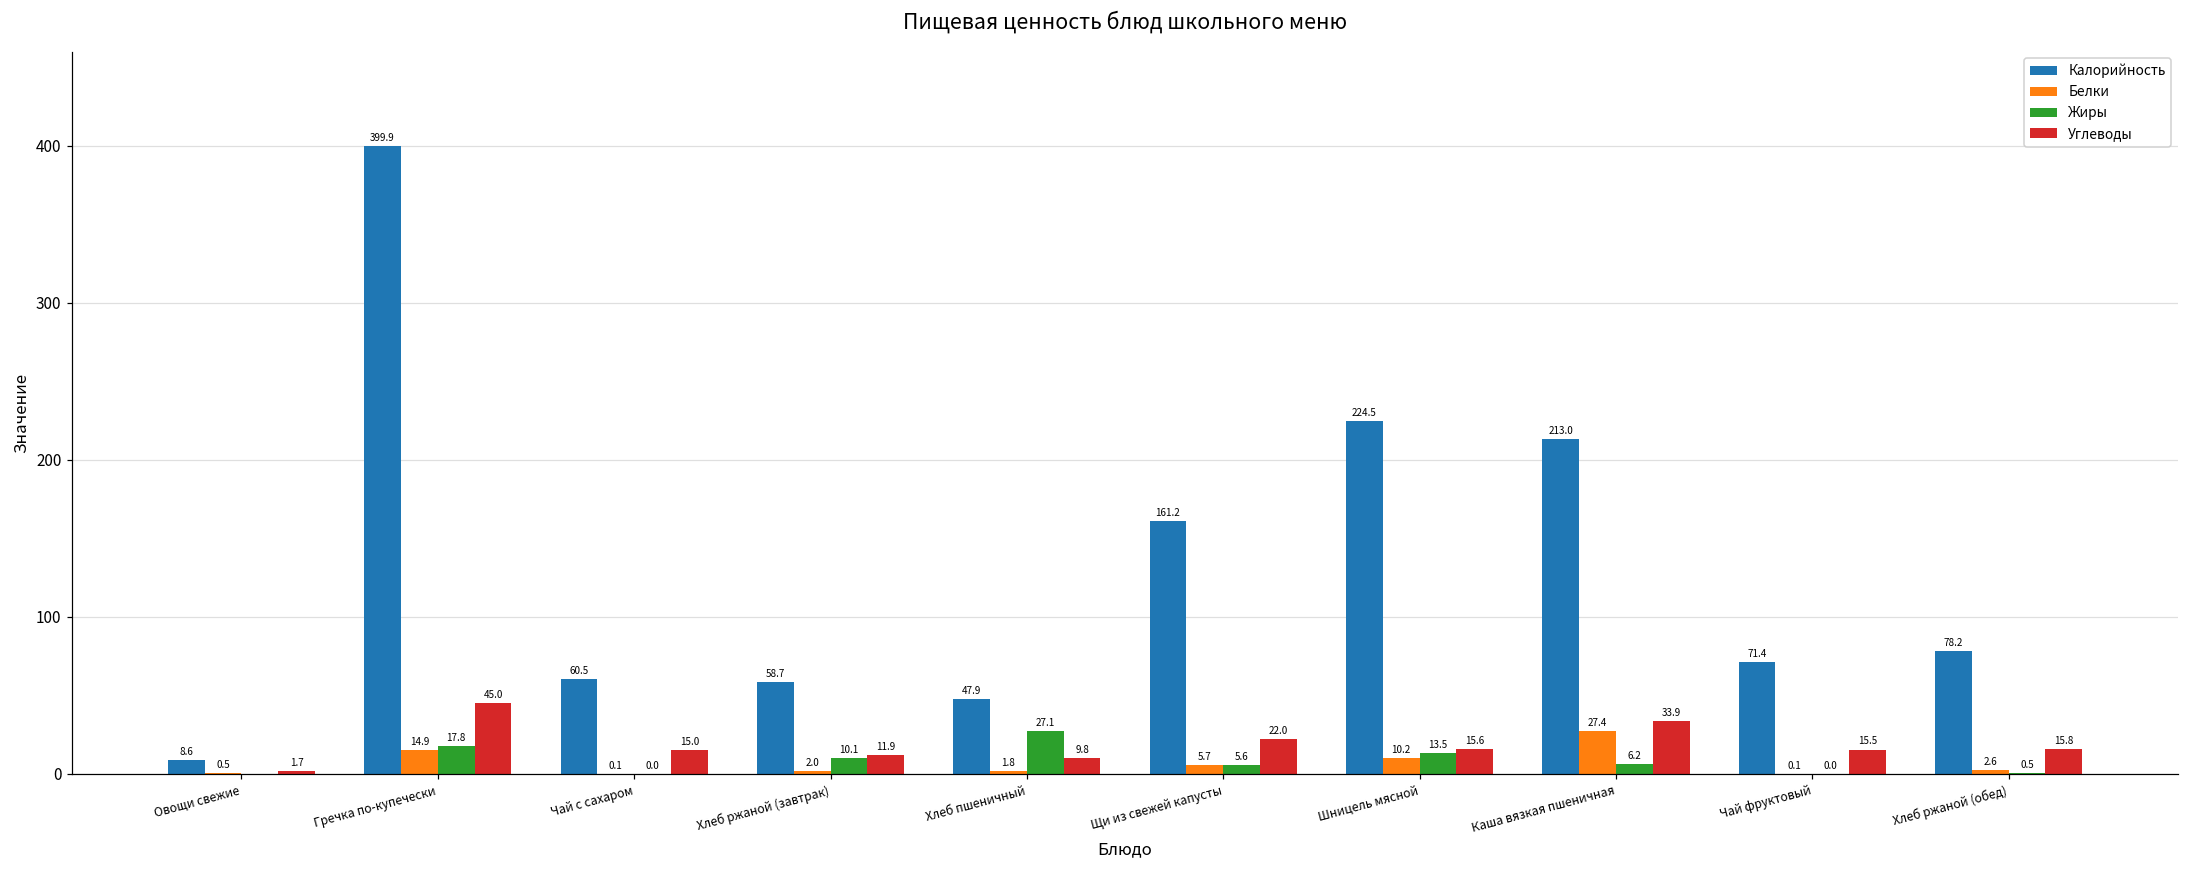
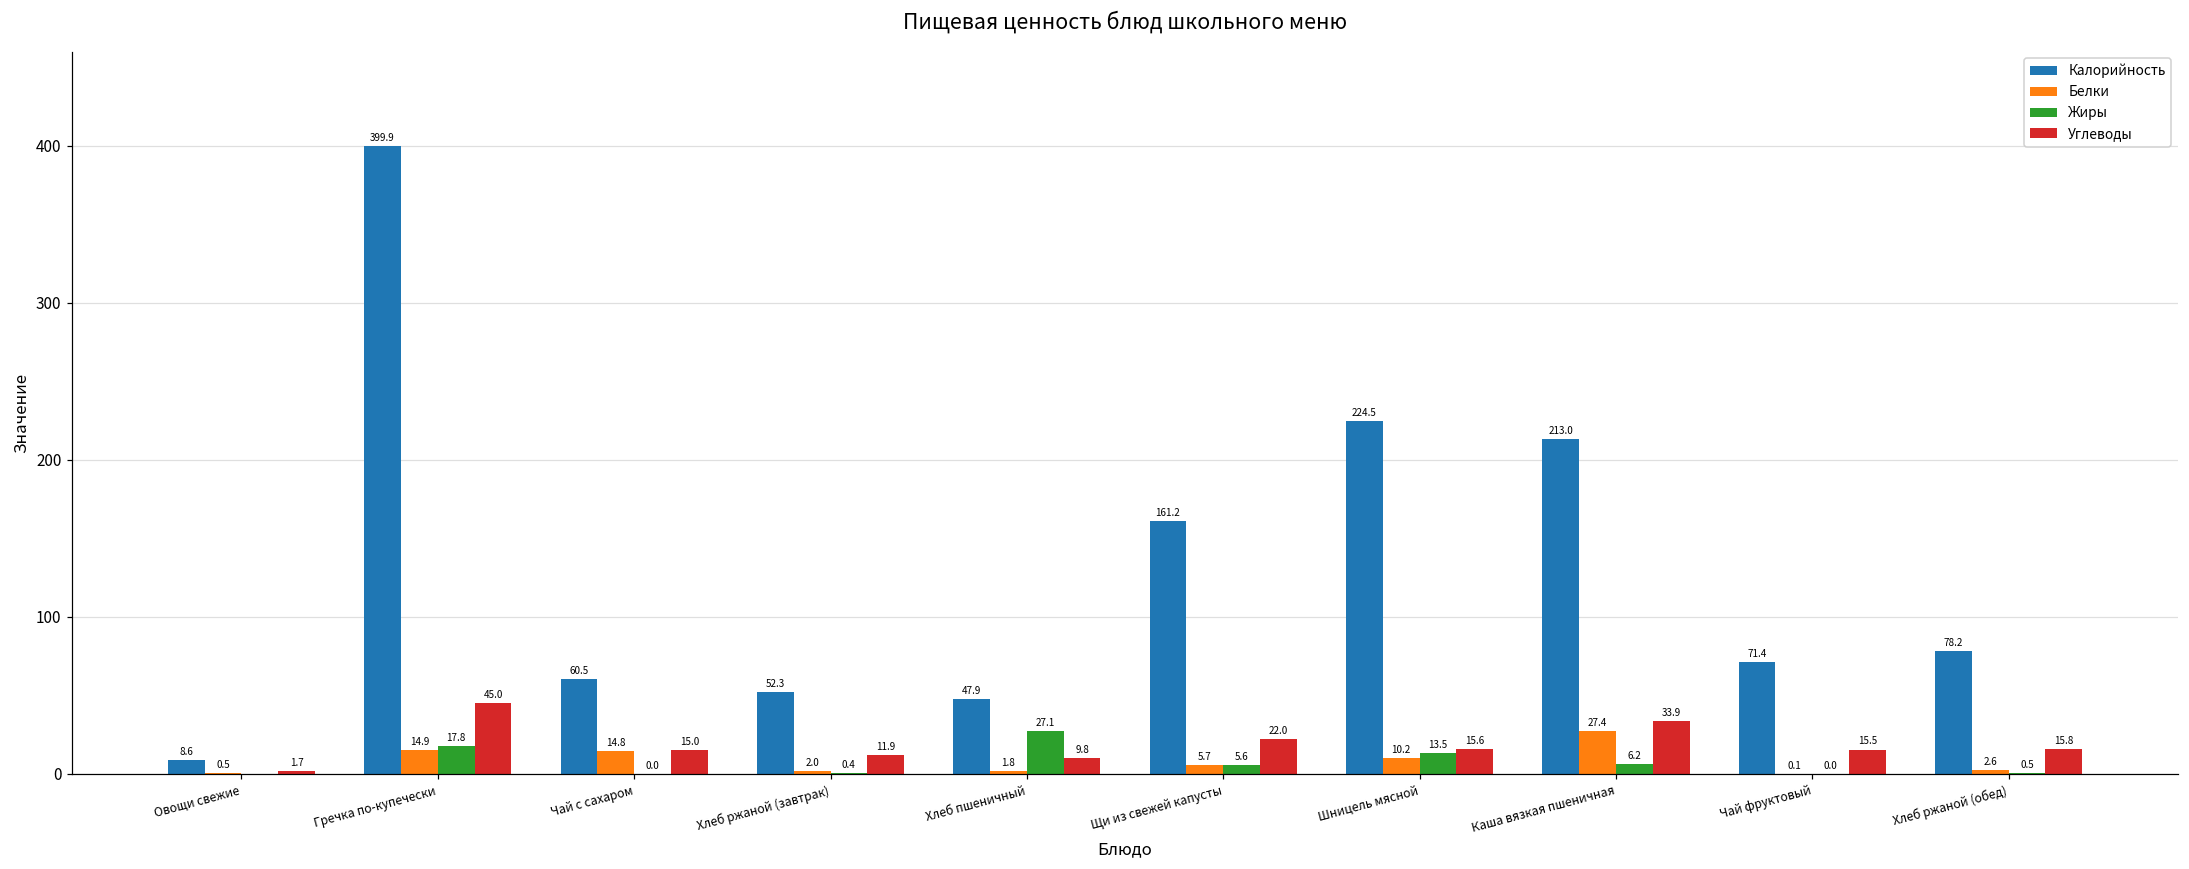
Белки, Чай с сахаром: 0.1 -> 14.8
Калорийность, Хлеб ржаной (завтрак): 58.7 -> 52.3
Жиры, Хлеб ржаной (завтрак): 10.1 -> 0.4
